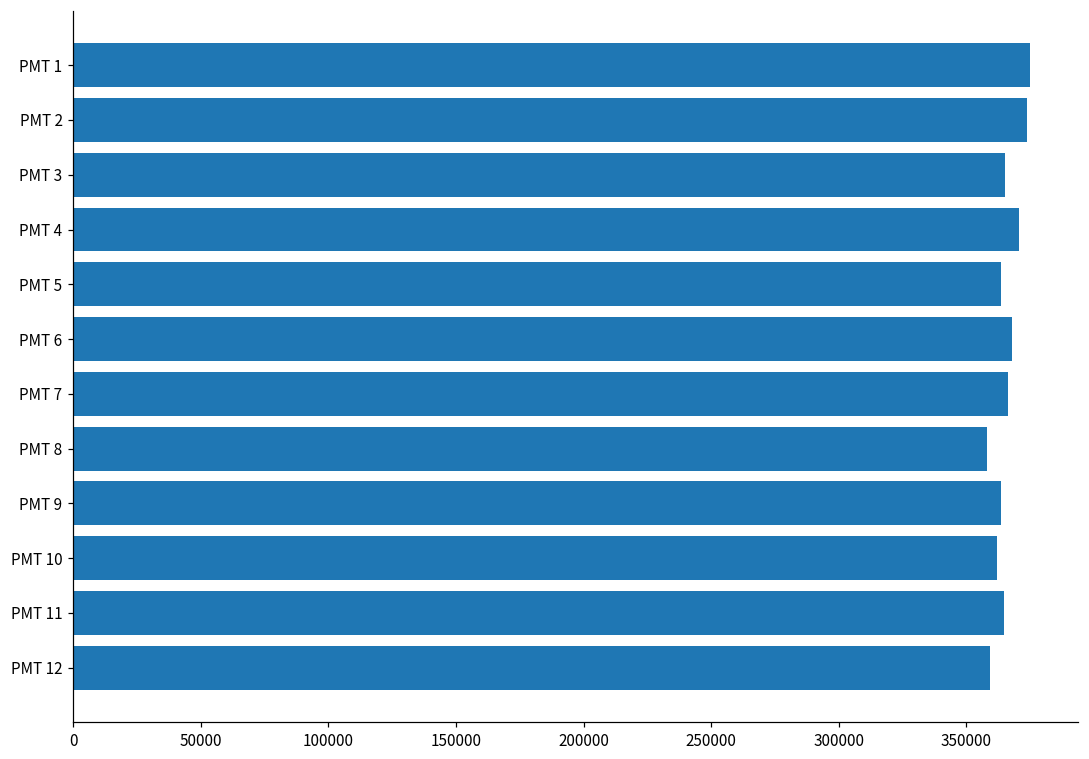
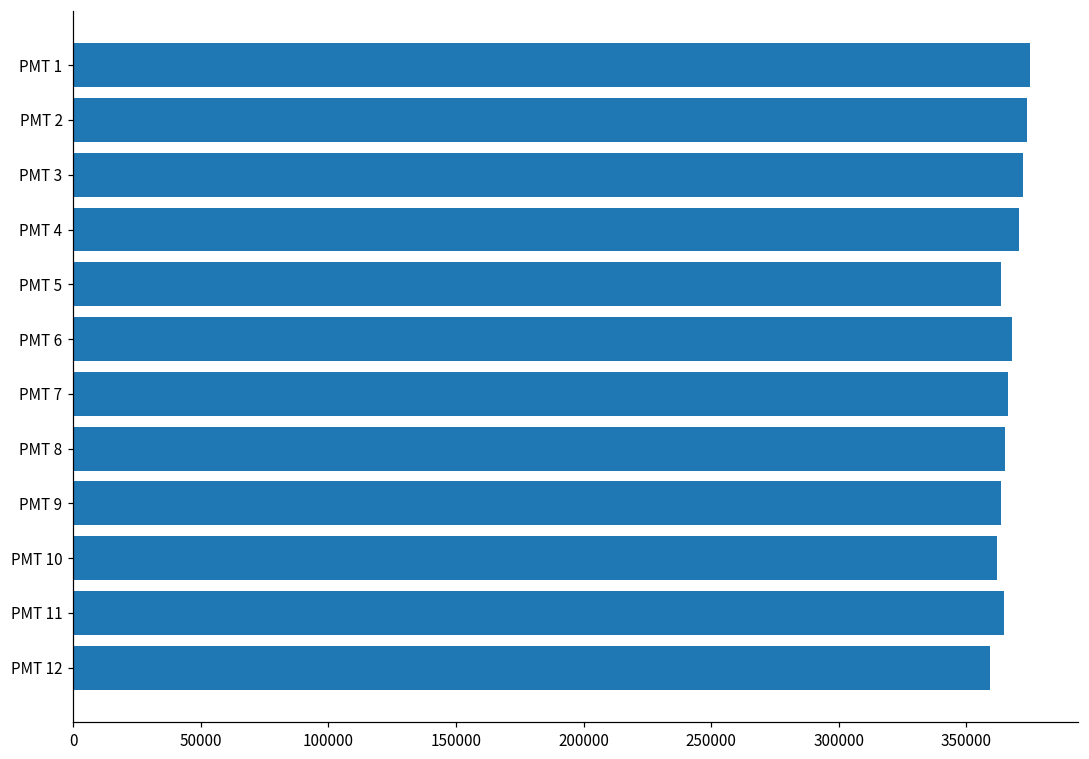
PMT 3: 365000 -> 372000
PMT 8: 358000 -> 365000
